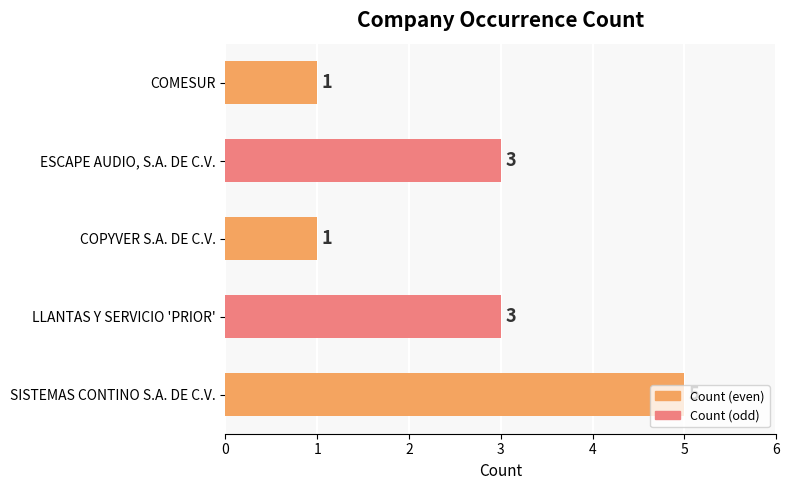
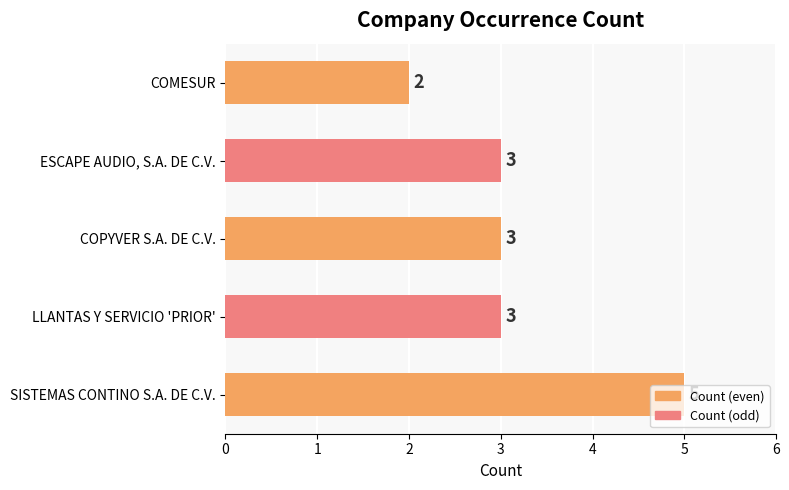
COMESUR: 1 -> 2
COPYVER S.A. DE C.V.: 1 -> 3
